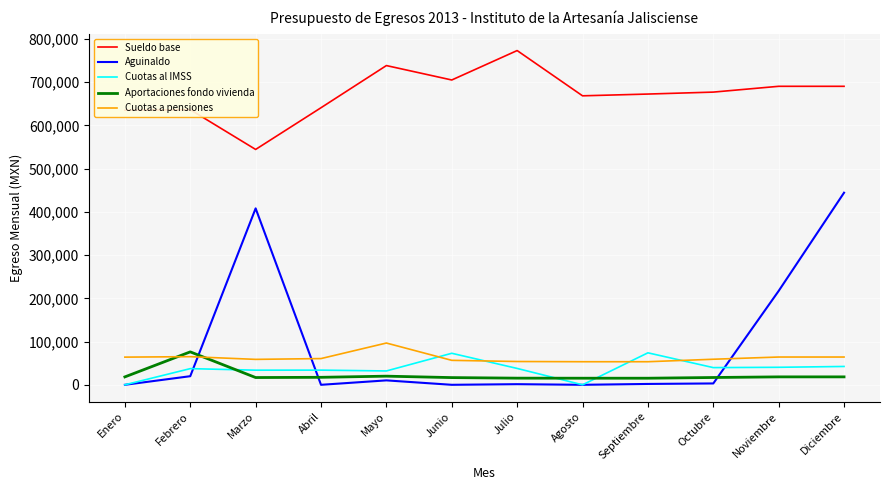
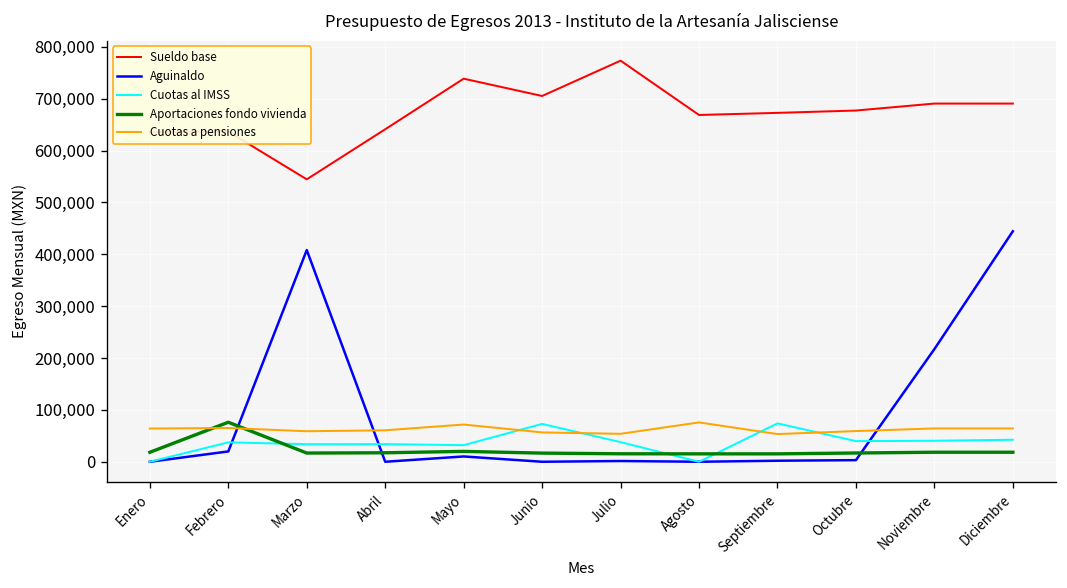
Cuotas a pensiones, Mayo: 100,000 -> 70,000
Cuotas a pensiones, Agosto: 50,000 -> 80,000
